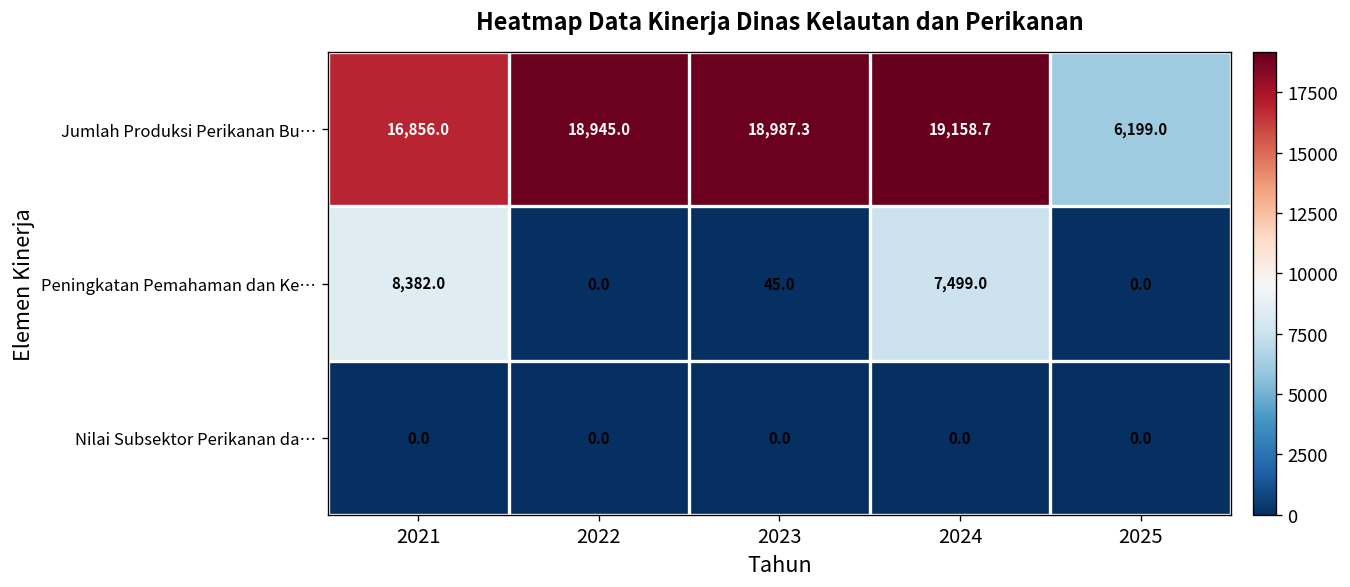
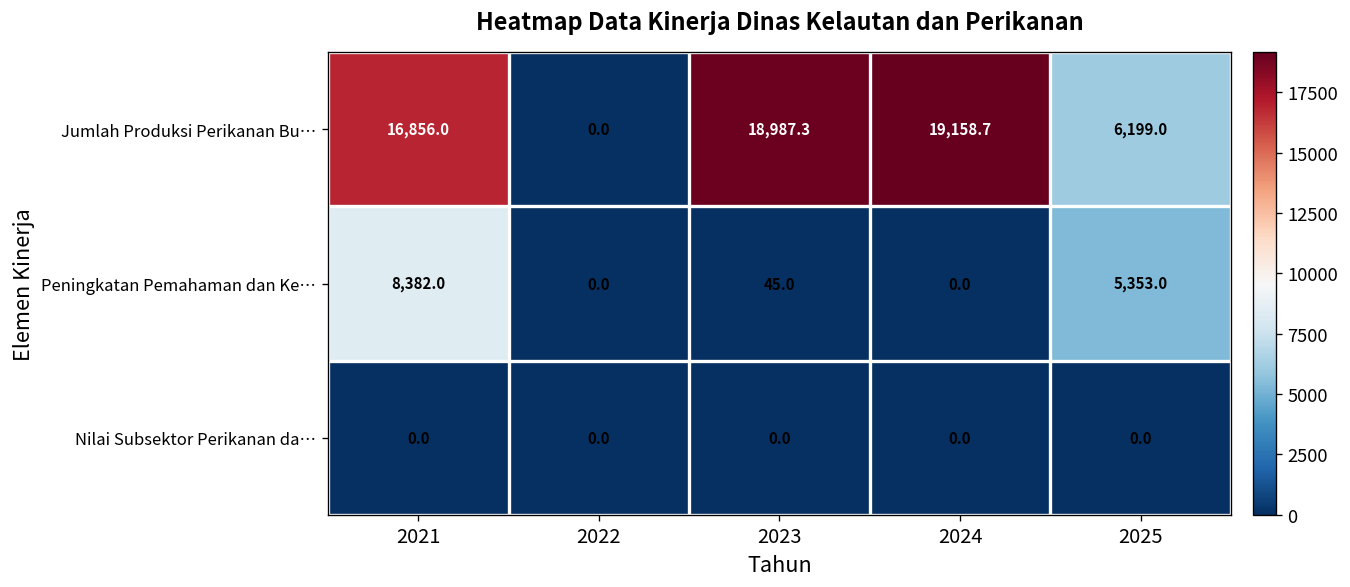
Jumlah Produksi Perikanan Bu…, 2022: 18,945.0 -> 0.0
Peningkatan Pemahaman dan Ke…, 2024: 7,499.0 -> 0.0
Peningkatan Pemahaman dan Ke…, 2025: 0.0 -> 5,353.0
